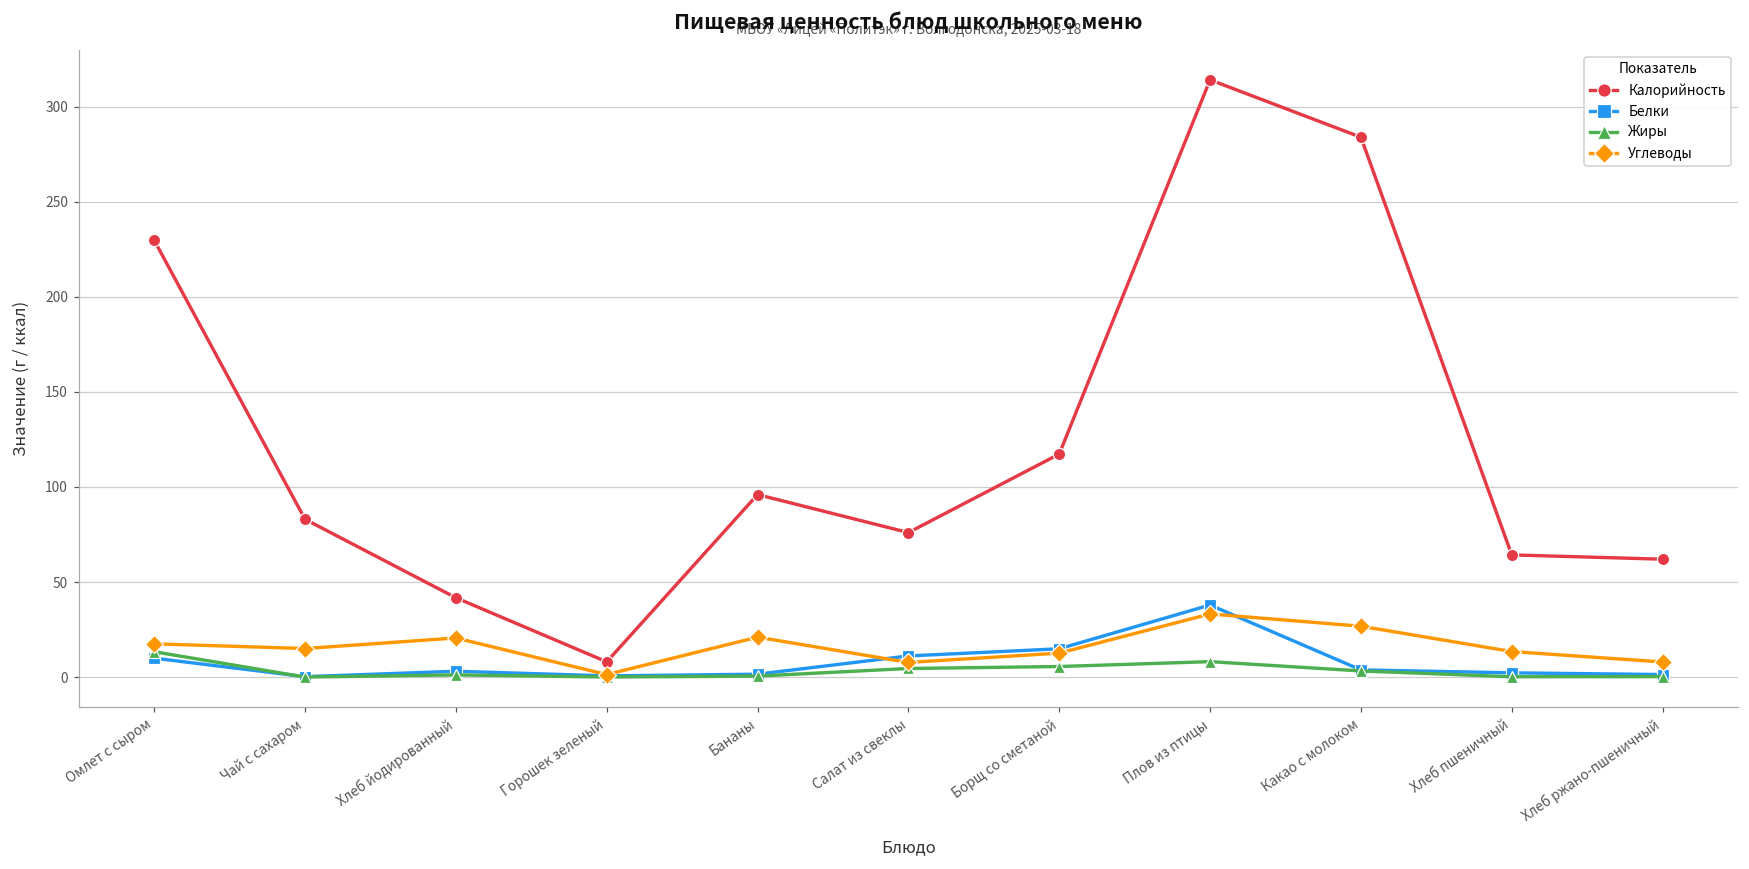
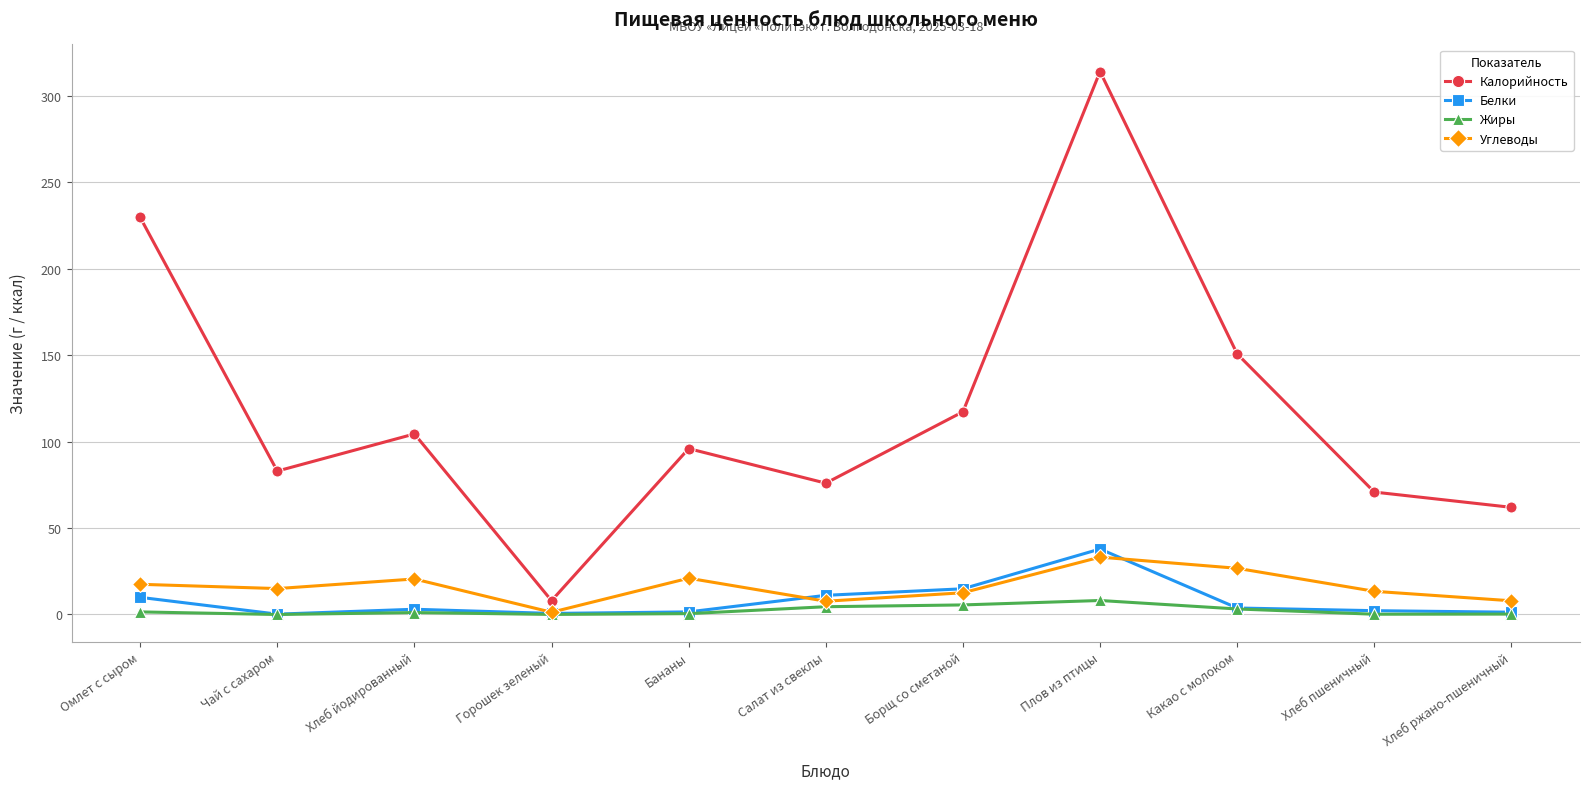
Жиры, Омлет с сыром: 13 -> 1
Калорийность, Хлеб йодированный: 42 -> 104
Калорийность, Какао с молоком: 284 -> 151
Калорийность, Хлеб пшеничный: 64 -> 71
